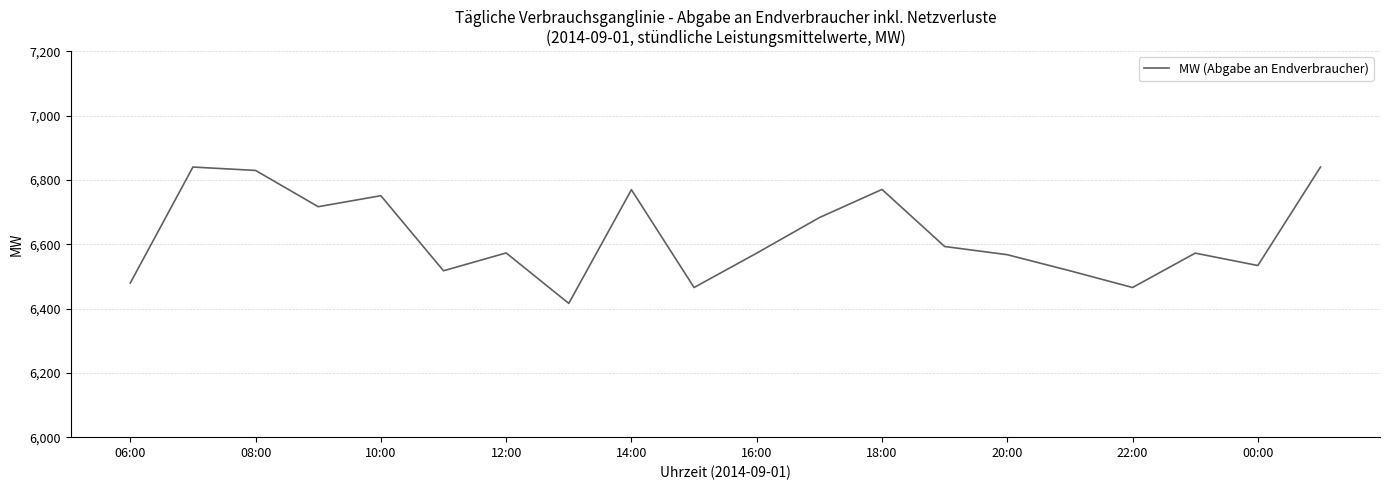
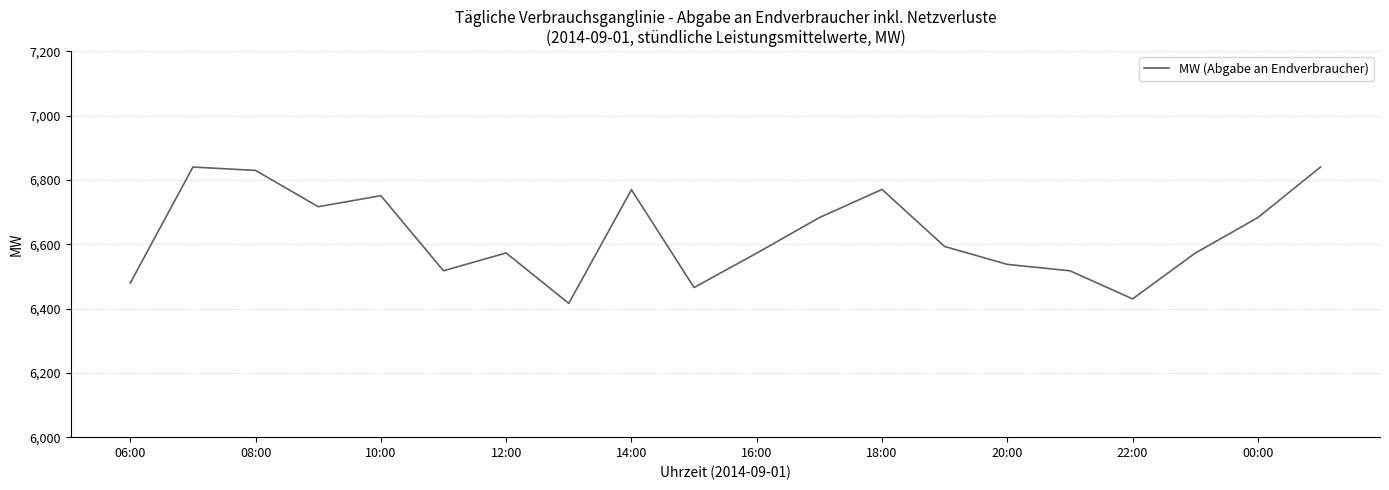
20:00: 6,570 -> 6,540
22:00: 6,470 -> 6,430
00:00: 6,530 -> 6,680
